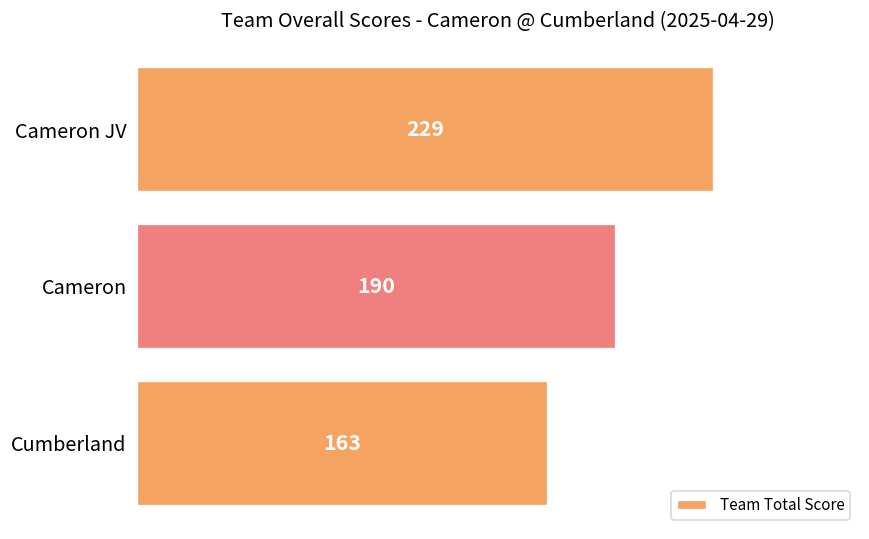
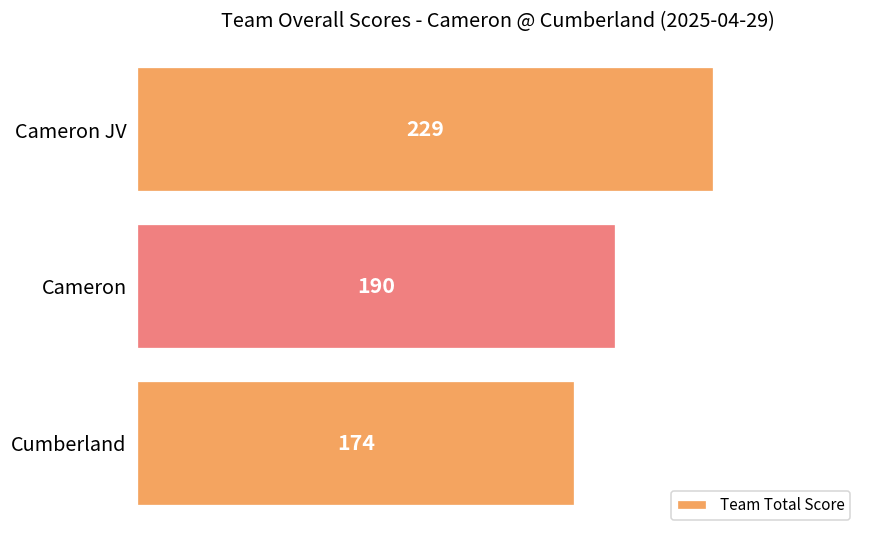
Cumberland: 163 -> 174
